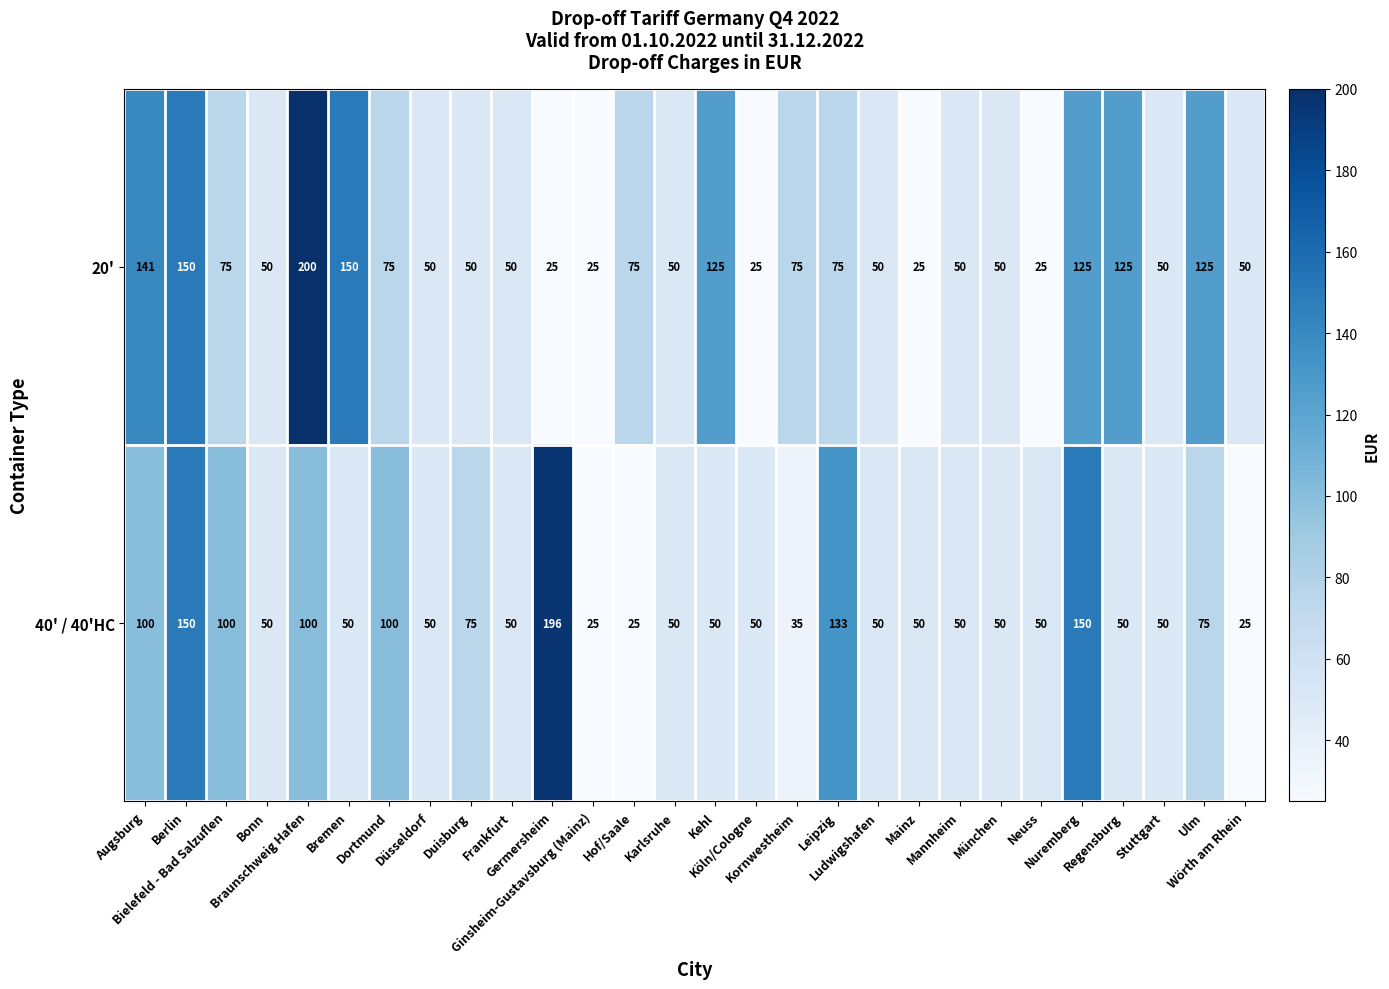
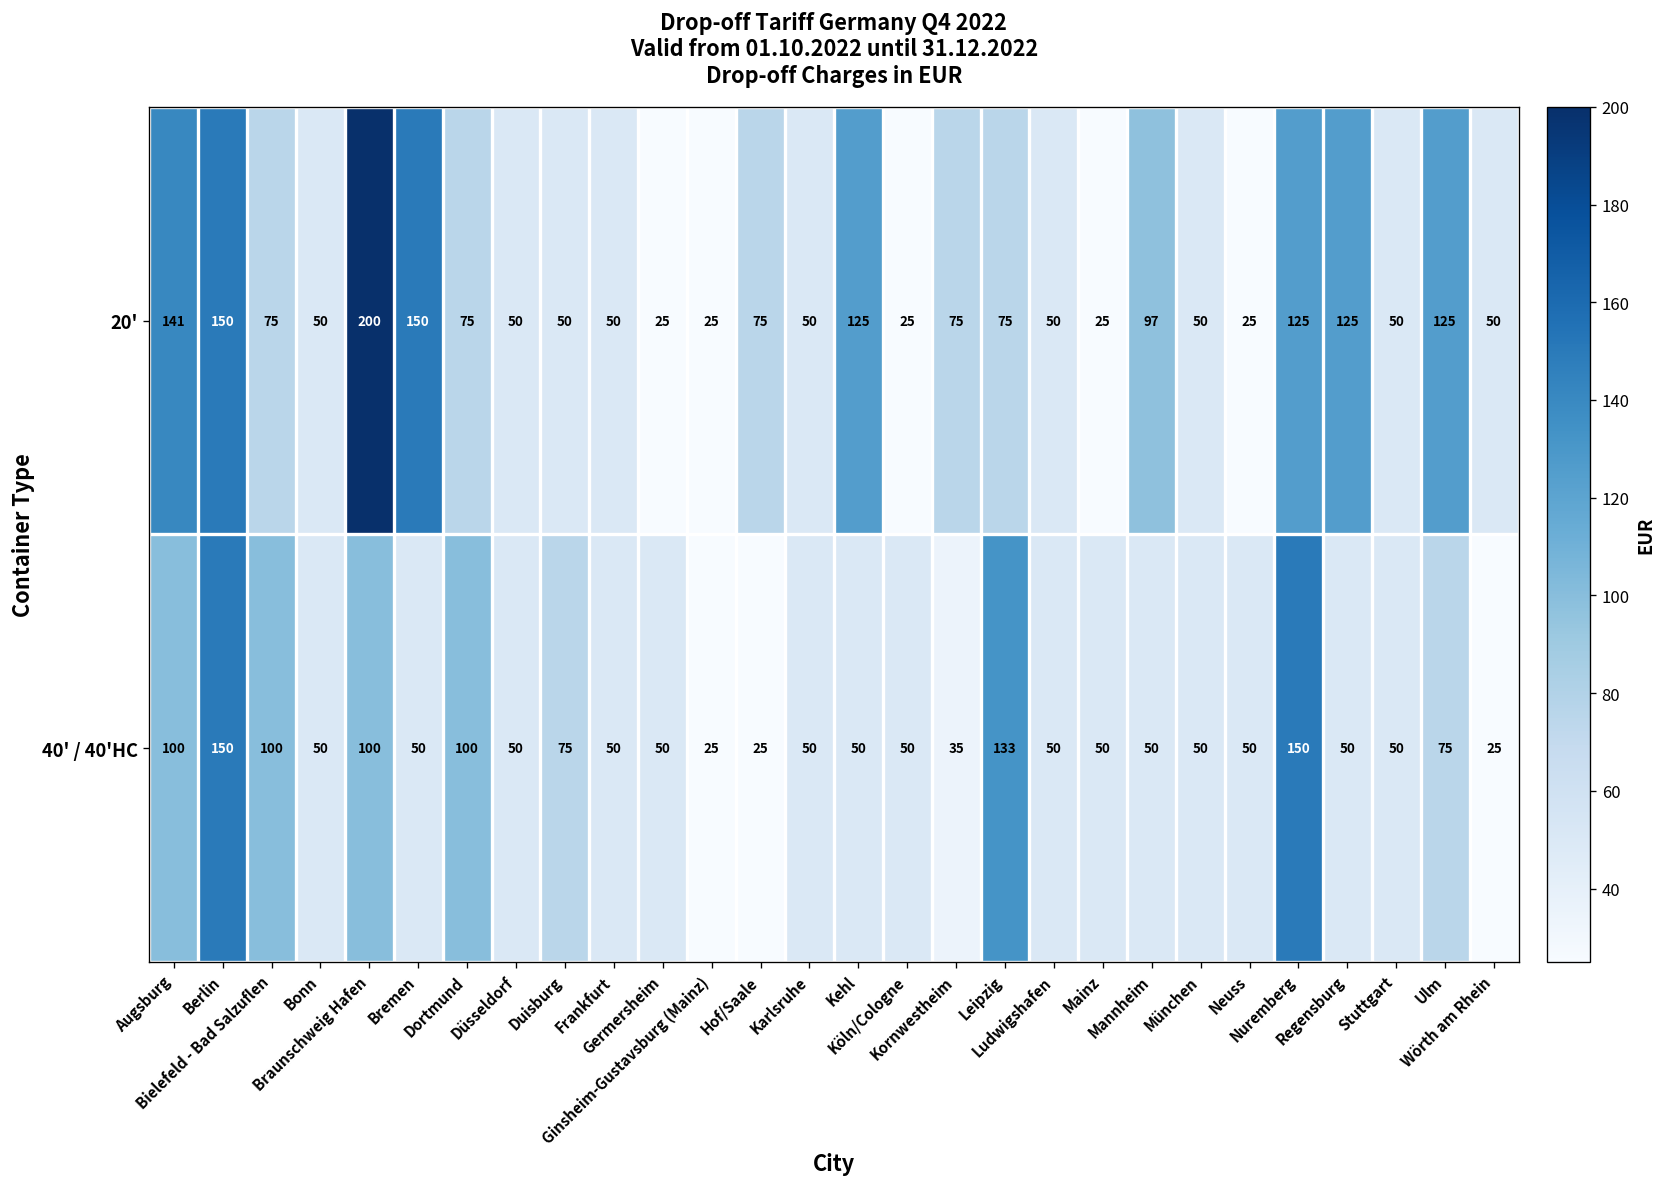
20', Mannheim: 50 -> 97
40' / 40'HC, Germersheim: 196 -> 50
